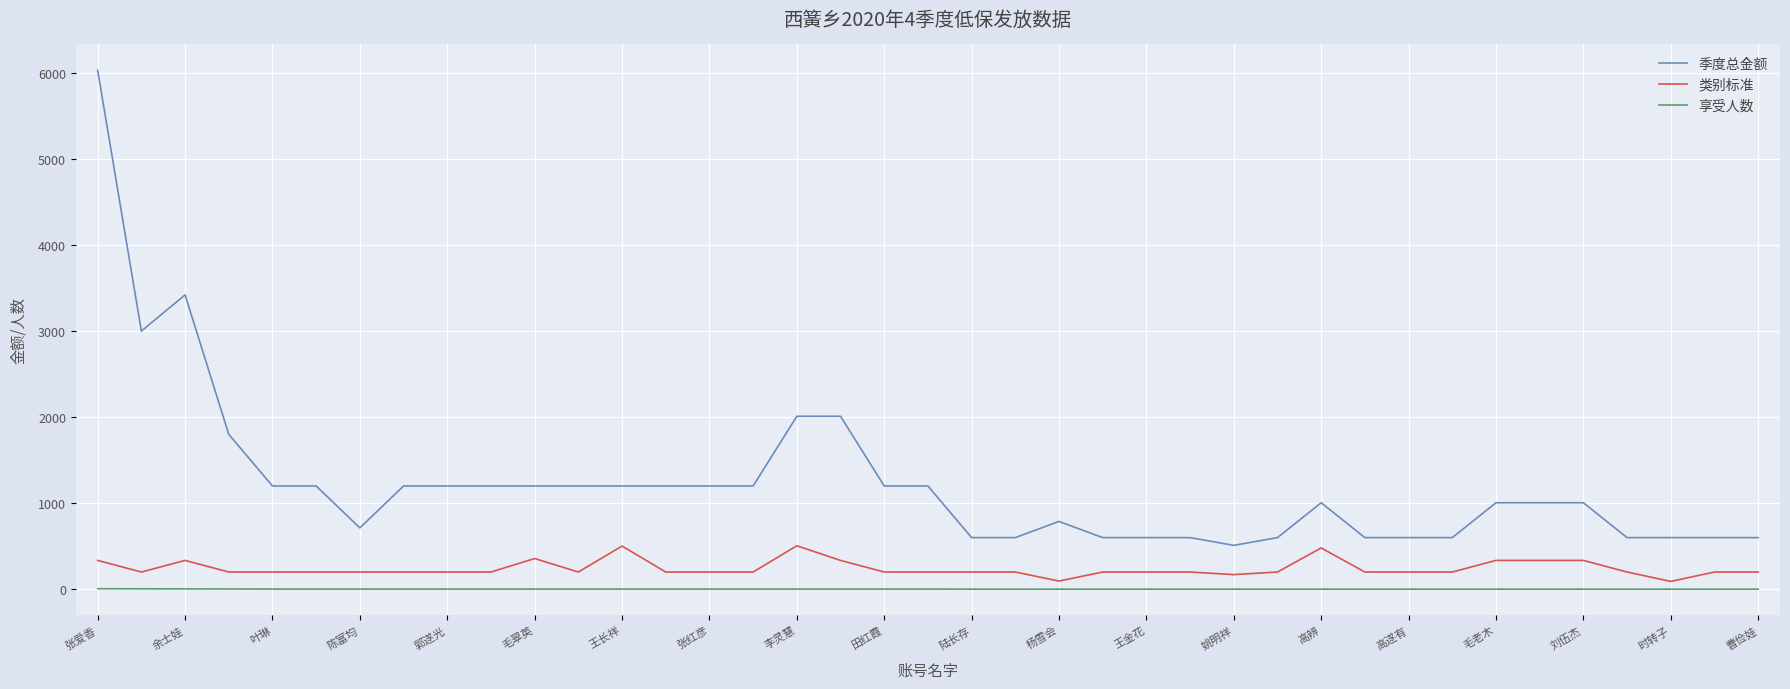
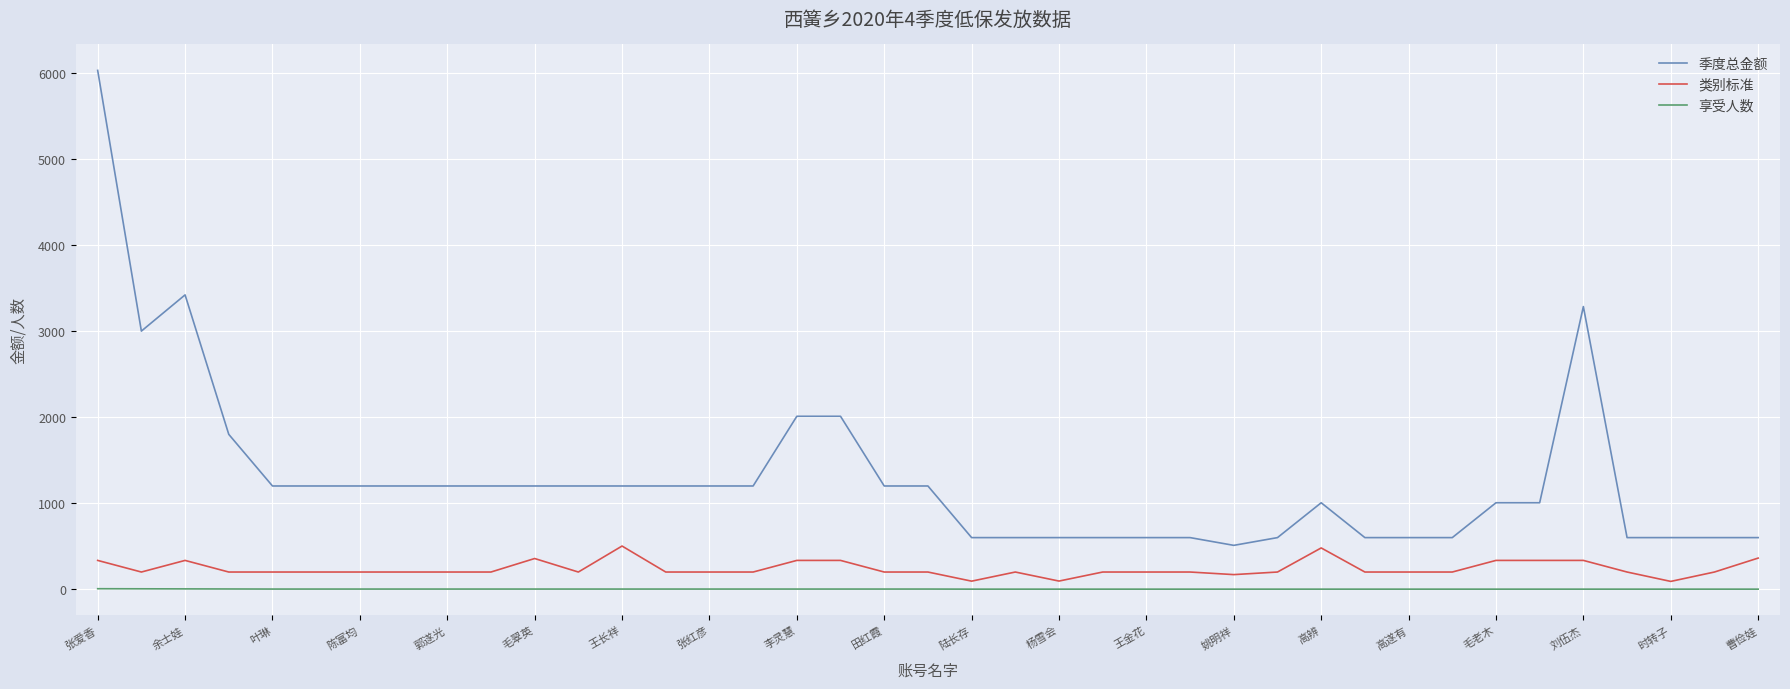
季度总金额, 陈富均: 700 -> 1200
类别标准, 李灵慧: 500 -> 300
类别标准, 陆长存: 200 -> 100
季度总金额, 杨雪会: 800 -> 600
季度总金额, 刘伍杰: 1000 -> 3300
类别标准, 曹俭娃: 200 -> 400
